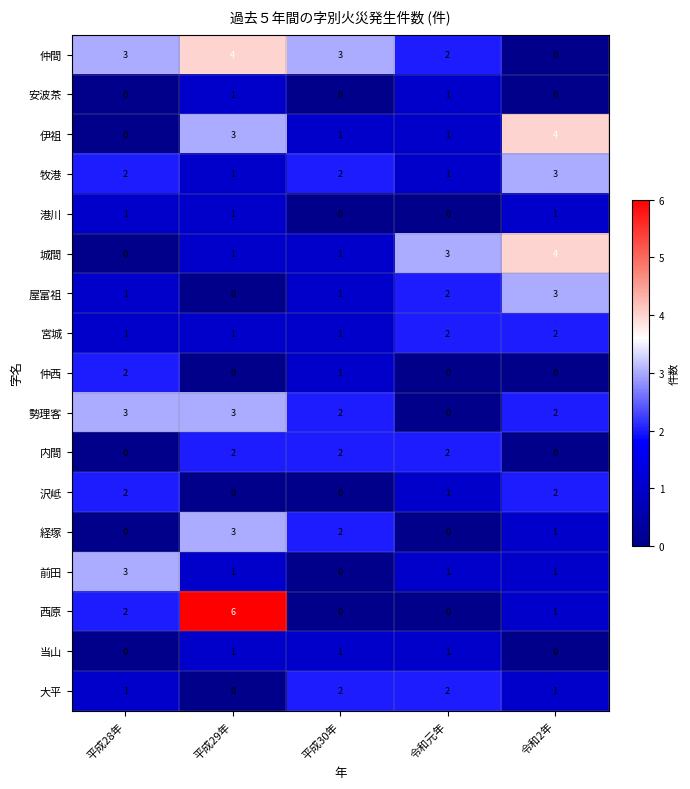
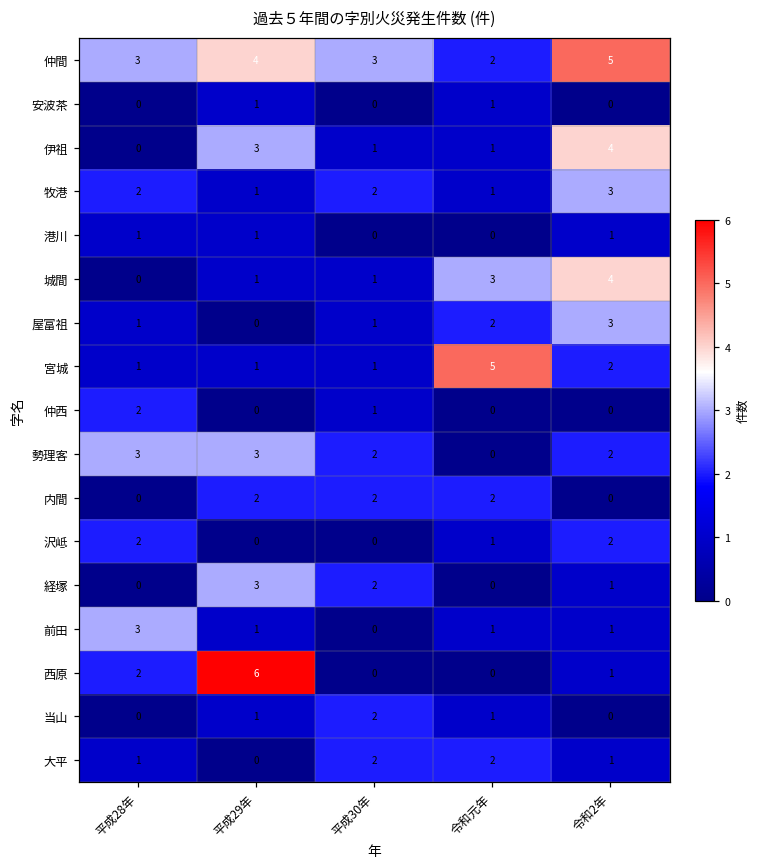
仲間, 令和2年: 0 -> 5
宮城, 令和元年: 2 -> 5
当山, 平成30年: 1 -> 2
